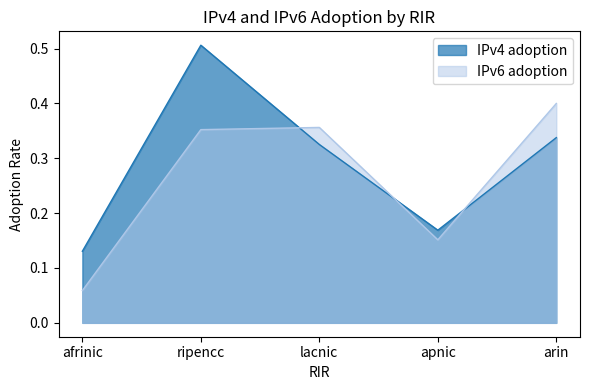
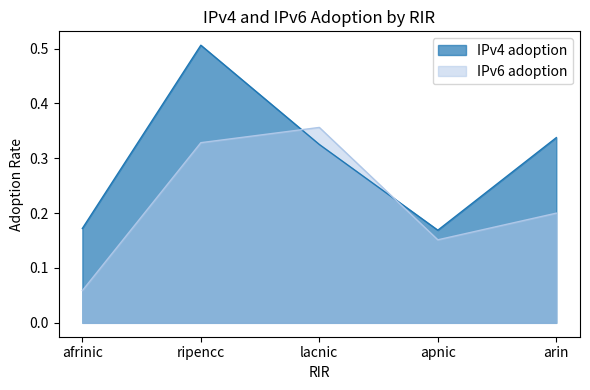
IPv4 adoption, afrinic: 0.13 -> 0.17
IPv6 adoption, ripencc: 0.35 -> 0.33
IPv6 adoption, arin: 0.4 -> 0.2
